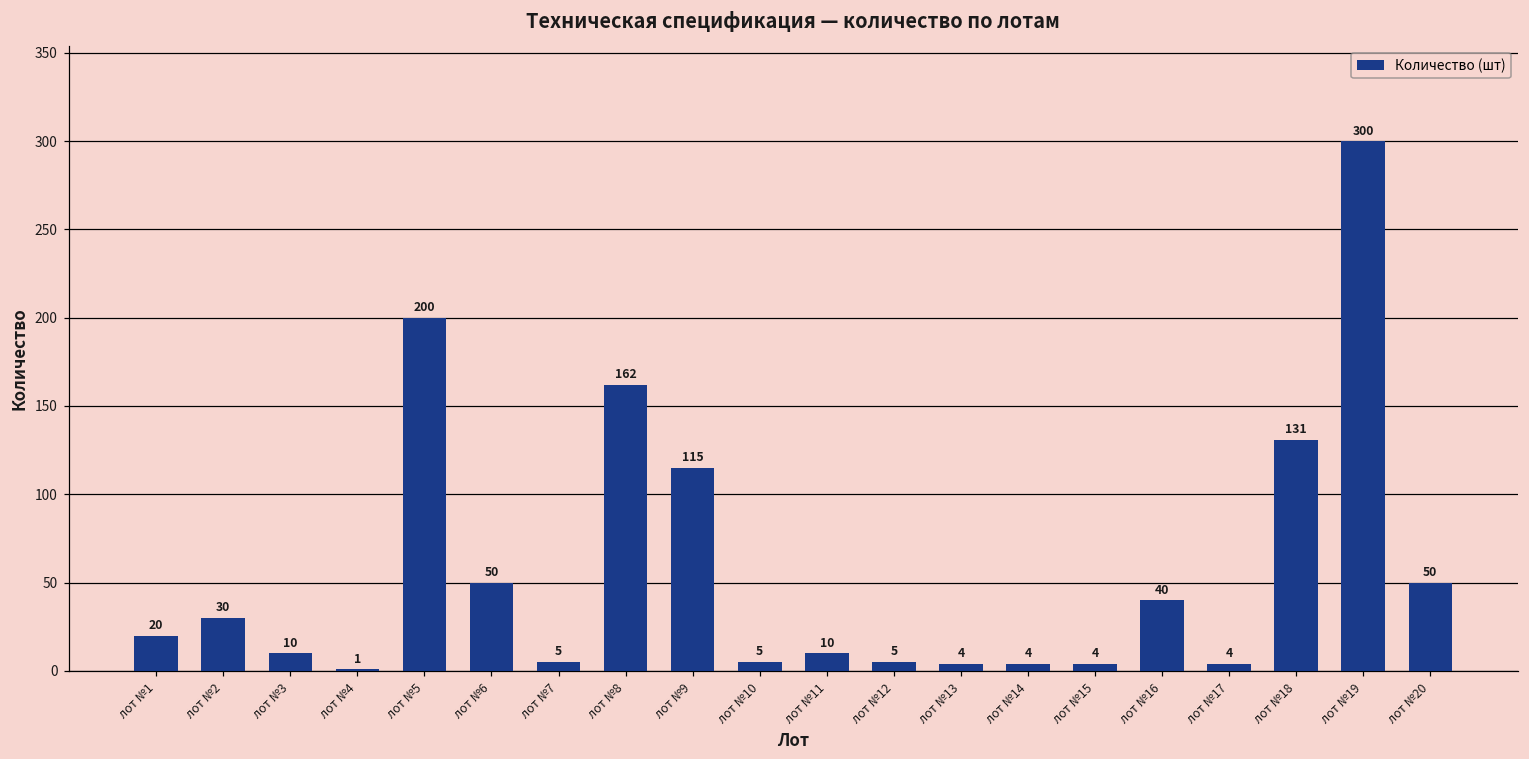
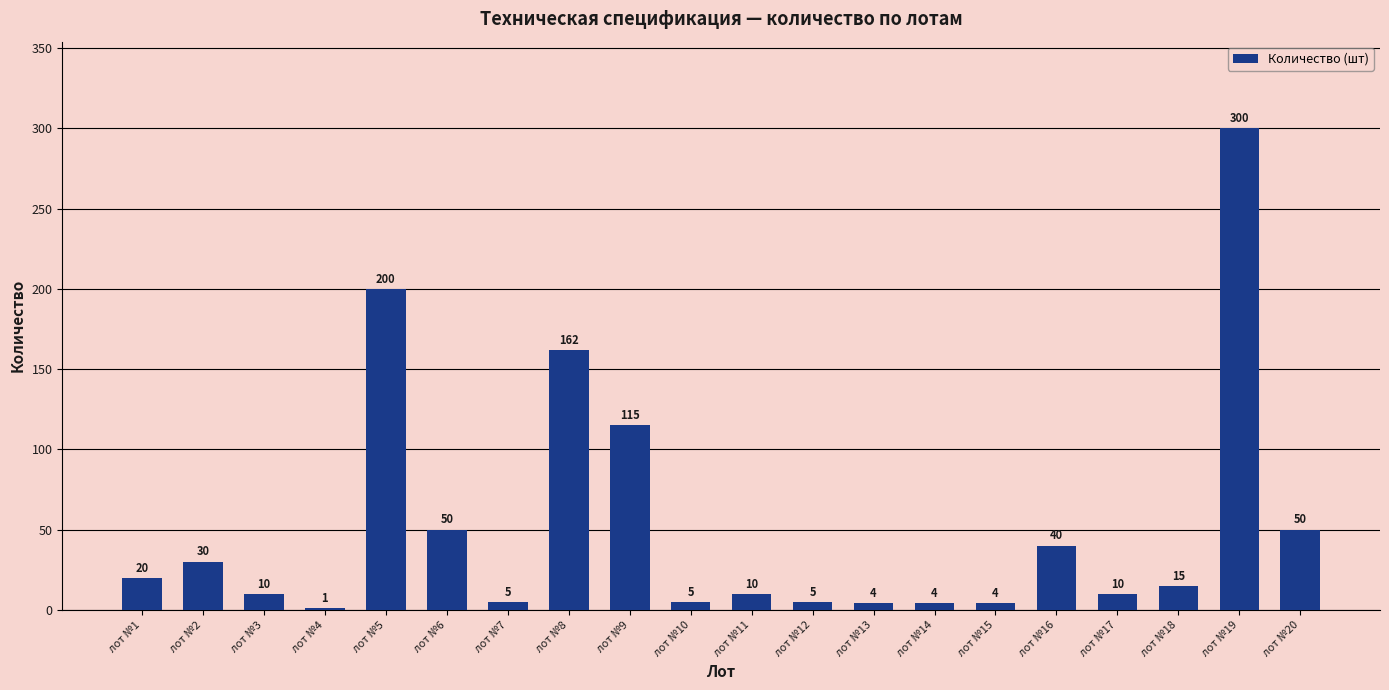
лот №17: 4 -> 10
лот №18: 131 -> 15
